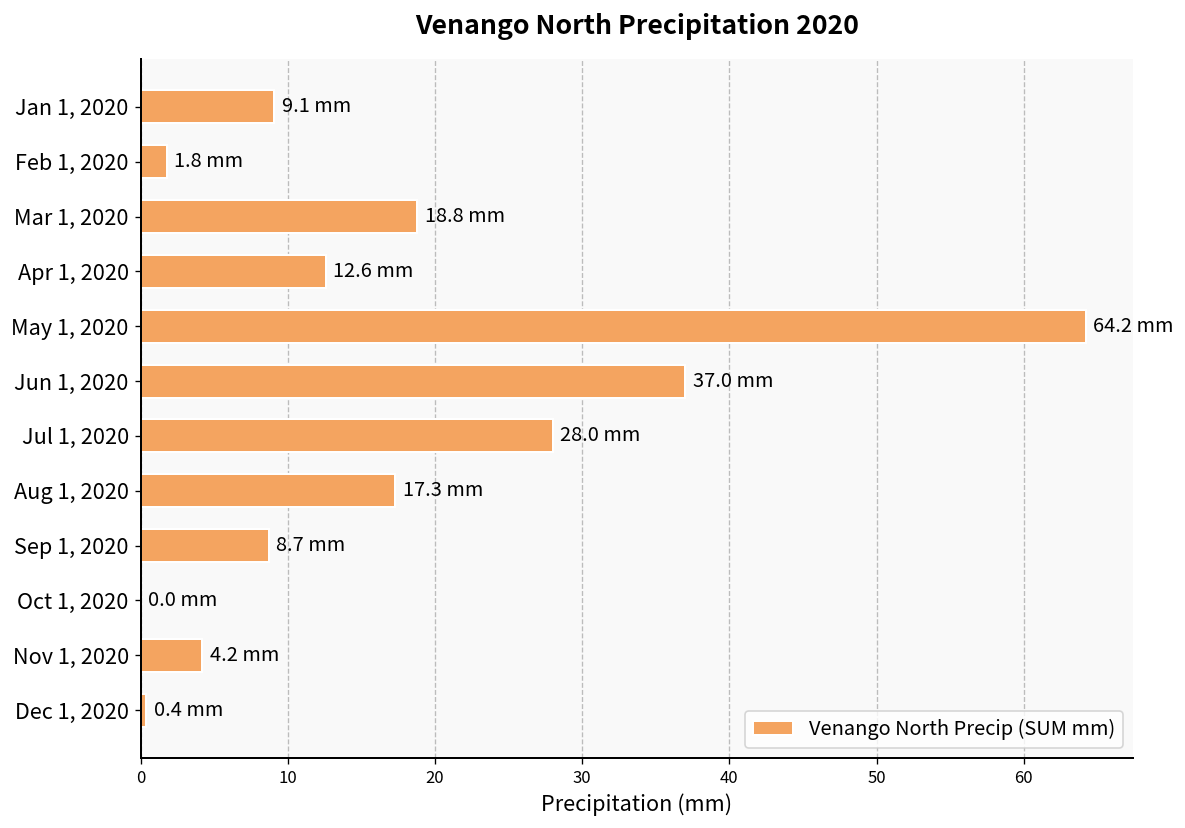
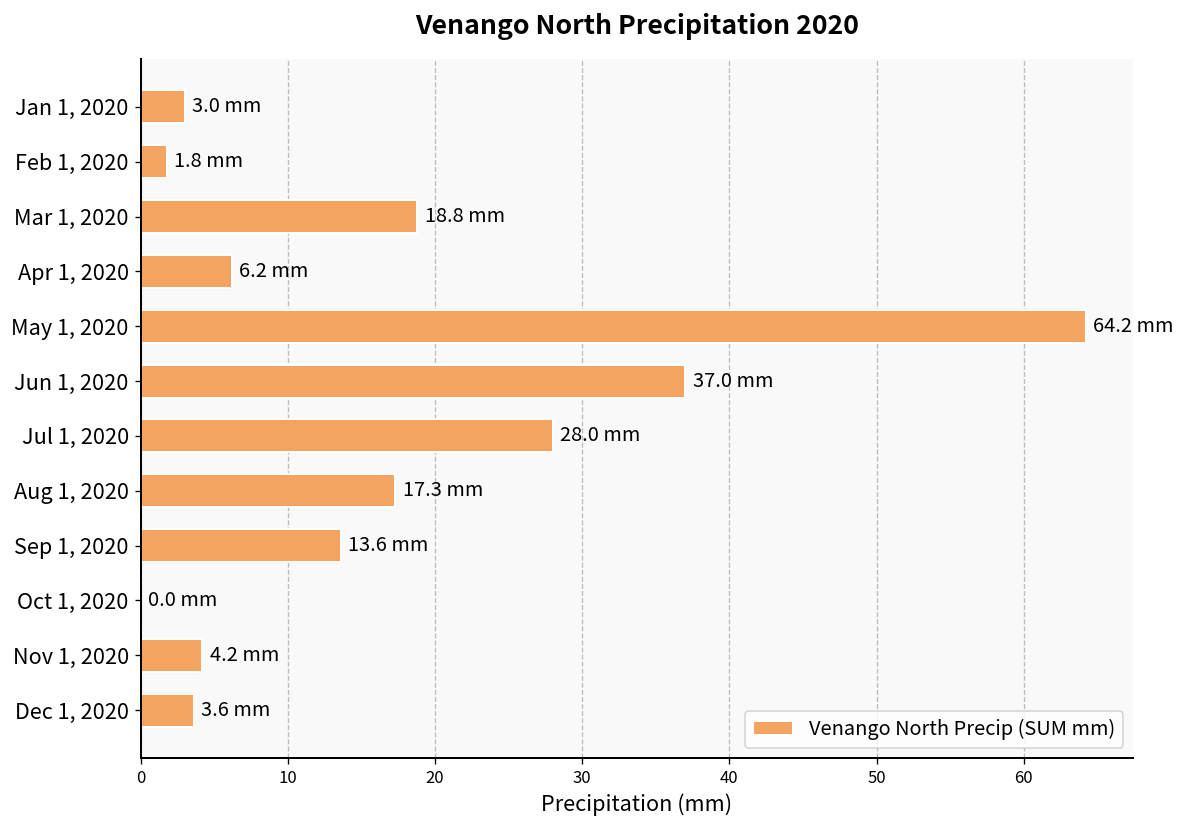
Jan 1, 2020: 9.1 -> 3.0
Apr 1, 2020: 12.6 -> 6.2
Sep 1, 2020: 8.7 -> 13.6
Dec 1, 2020: 0.4 -> 3.6
